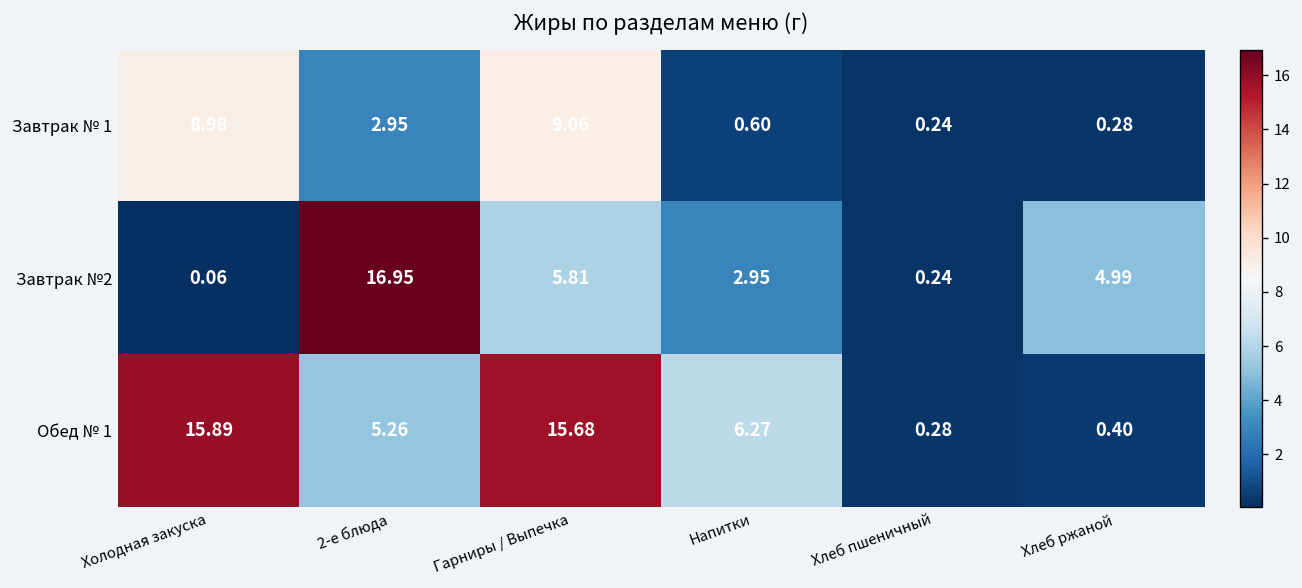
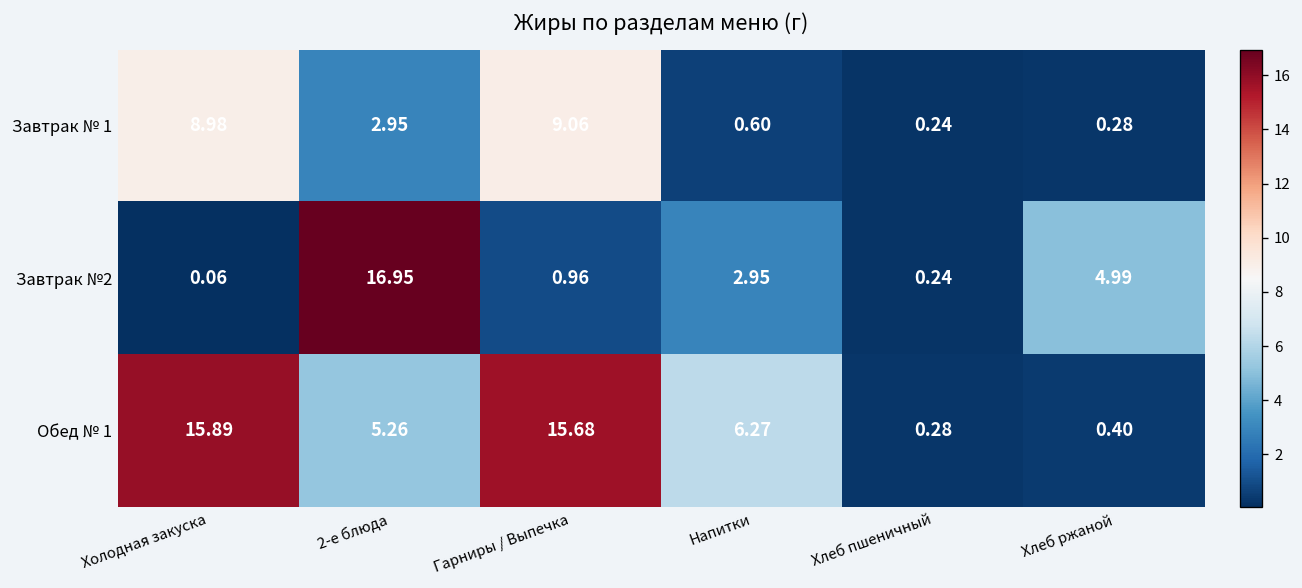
Завтрак №2, Гарниры / Выпечка: 5.81 -> 0.96
